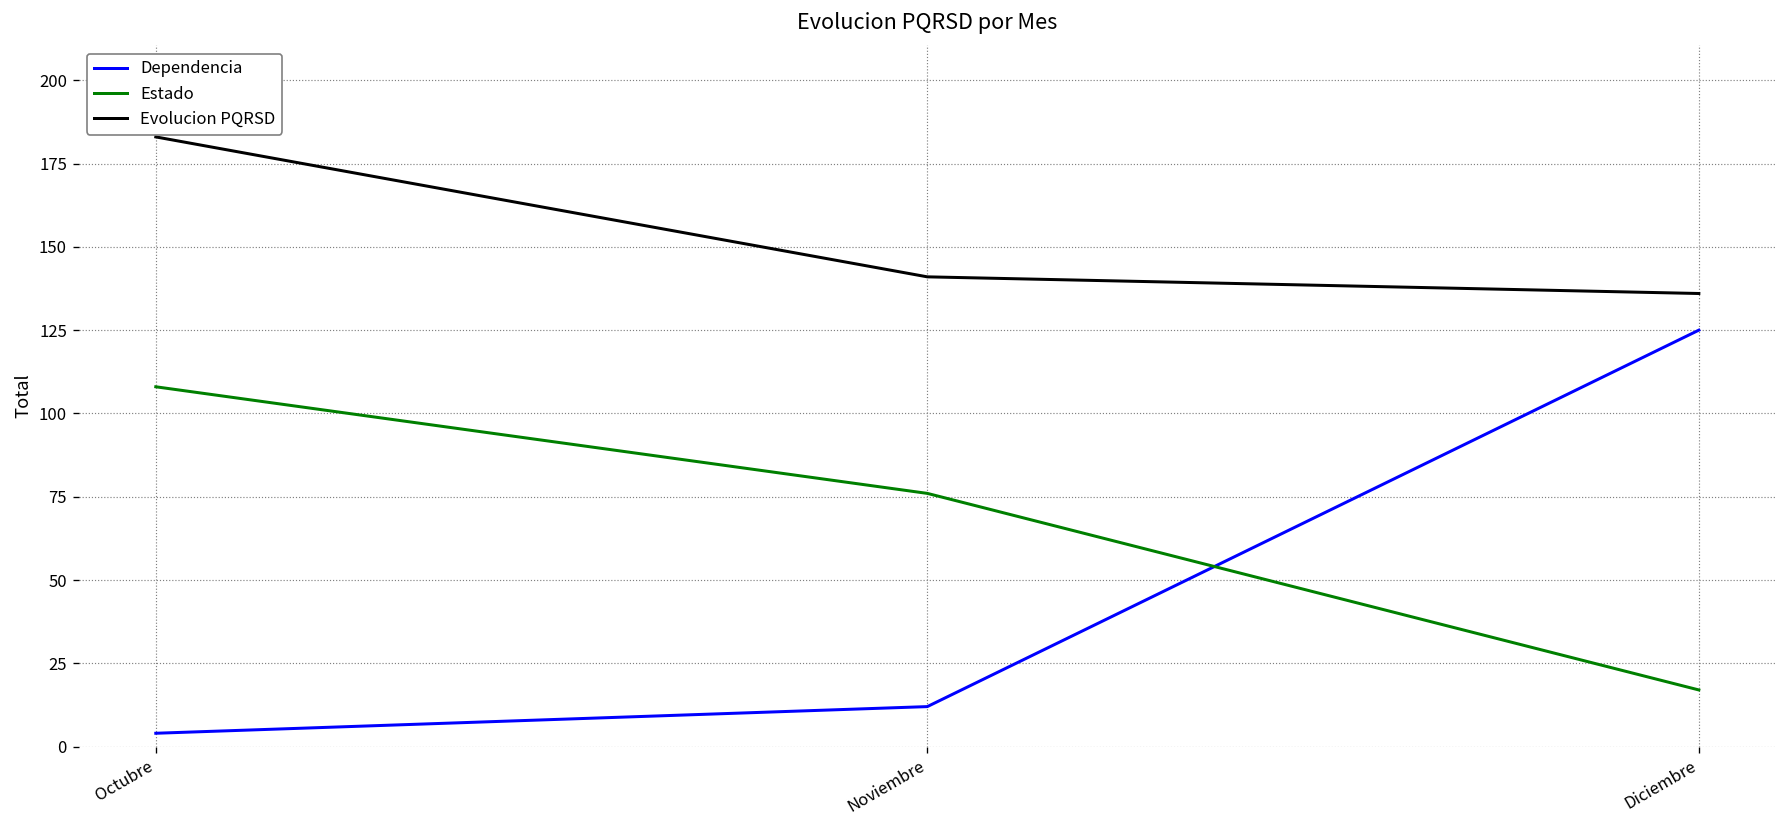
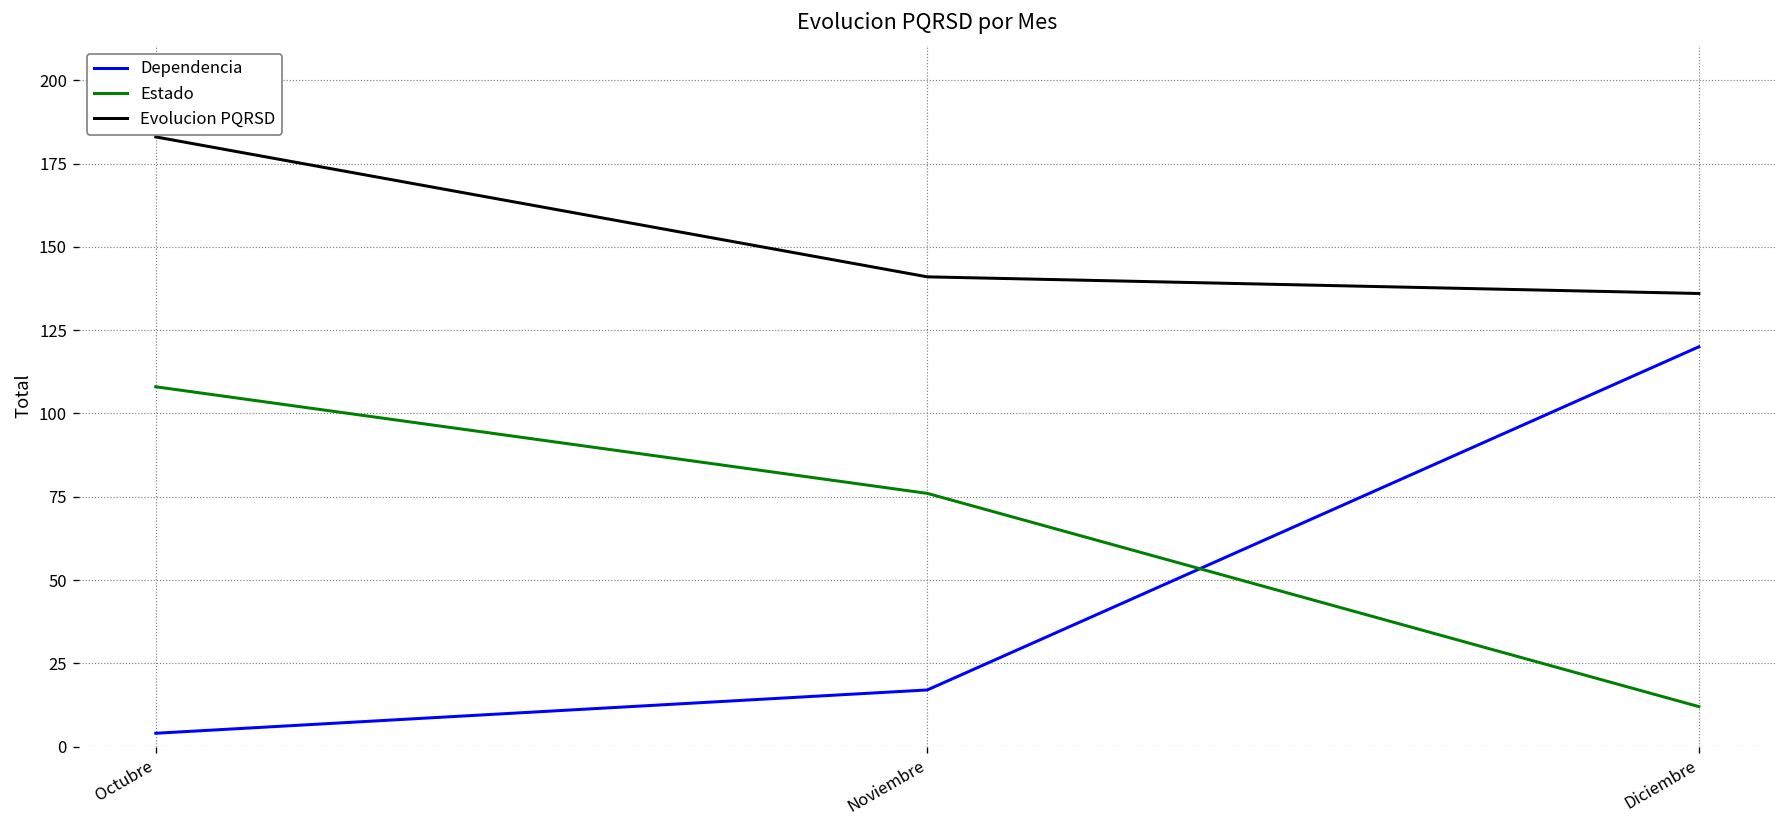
Dependencia, Noviembre: 12 -> 17
Dependencia, Diciembre: 125 -> 120
Estado, Diciembre: 17 -> 12
